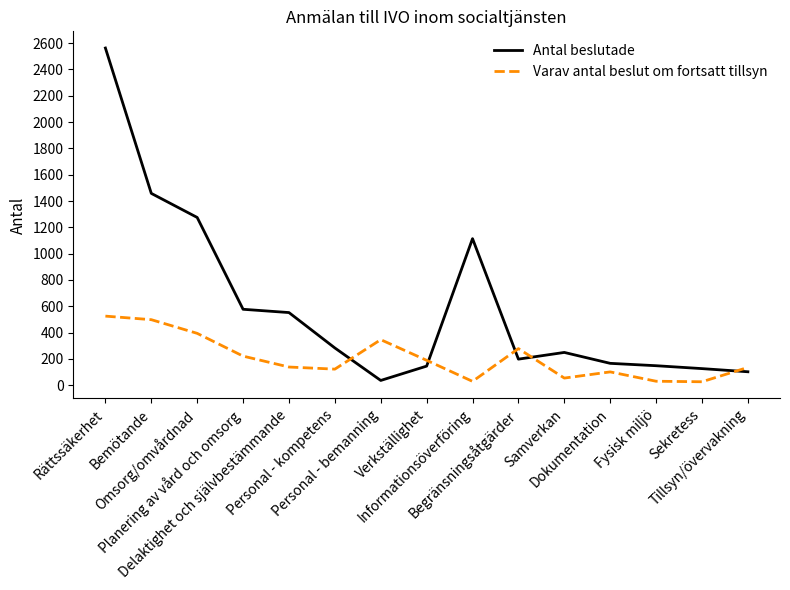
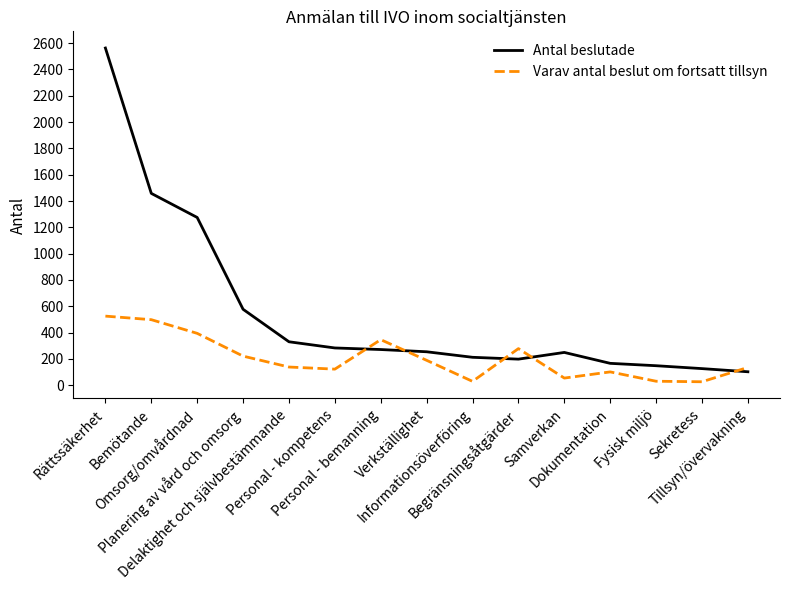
Antal beslutade, Delaktighet och självbestämmande: 550 -> 330
Antal beslutade, Personal - bemanning: 40 -> 270
Antal beslutade, Verkställighet: 150 -> 250
Antal beslutade, Informationsöverföring: 1110 -> 210
